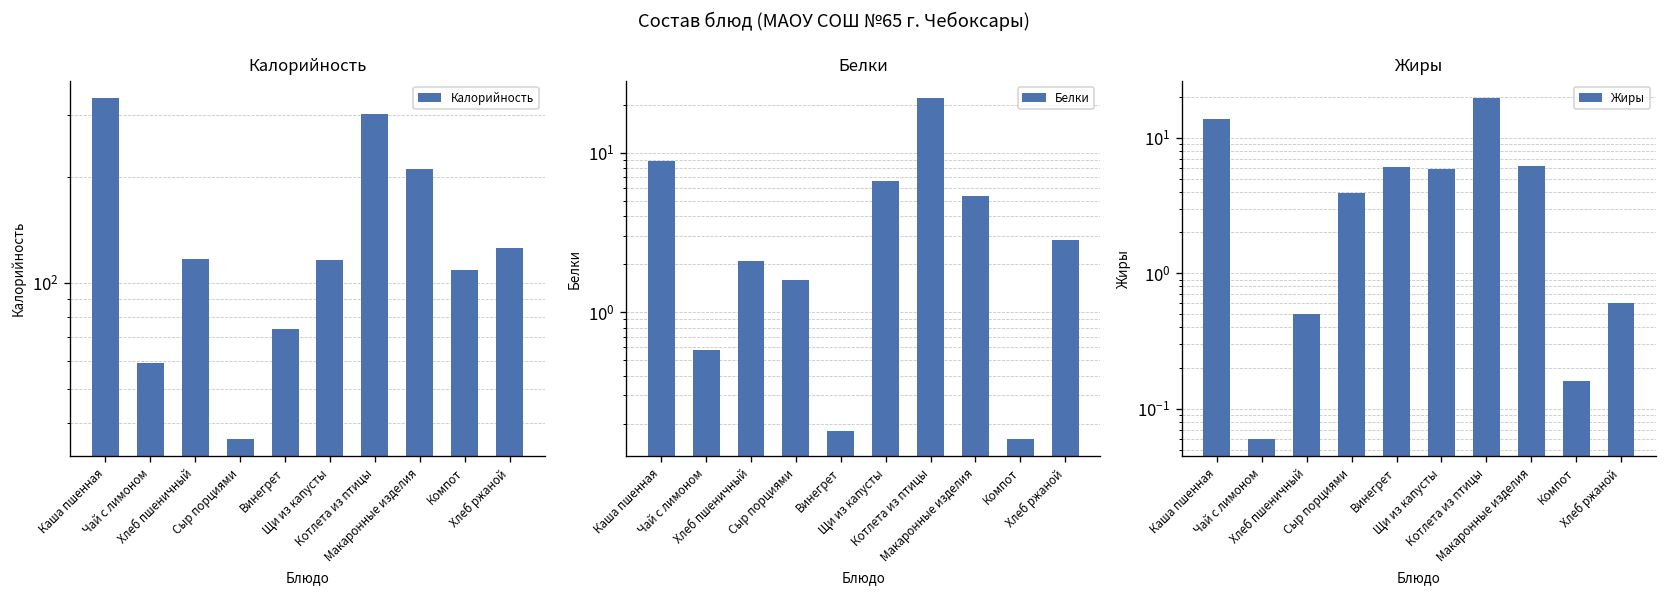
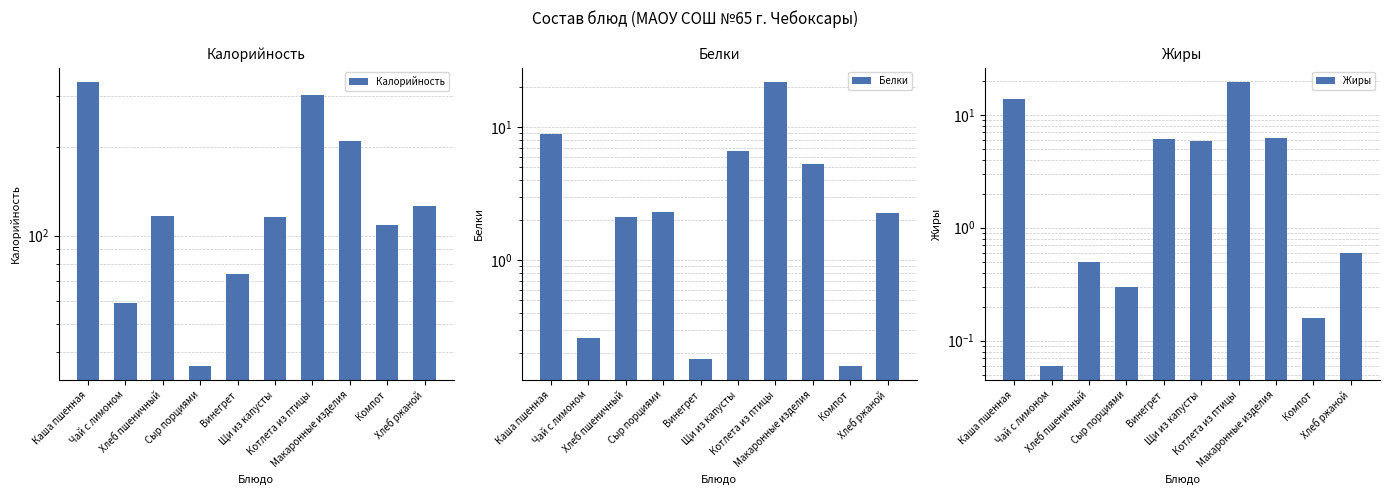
Белки, Чай с лимоном: 0.6 -> 0.26
Белки, Сыр порциями: 1.6 -> 2.3
Белки, Хлеб ржаной: 2.8 -> 2.3
Жиры, Сыр порциями: 3.9 -> 0.3
